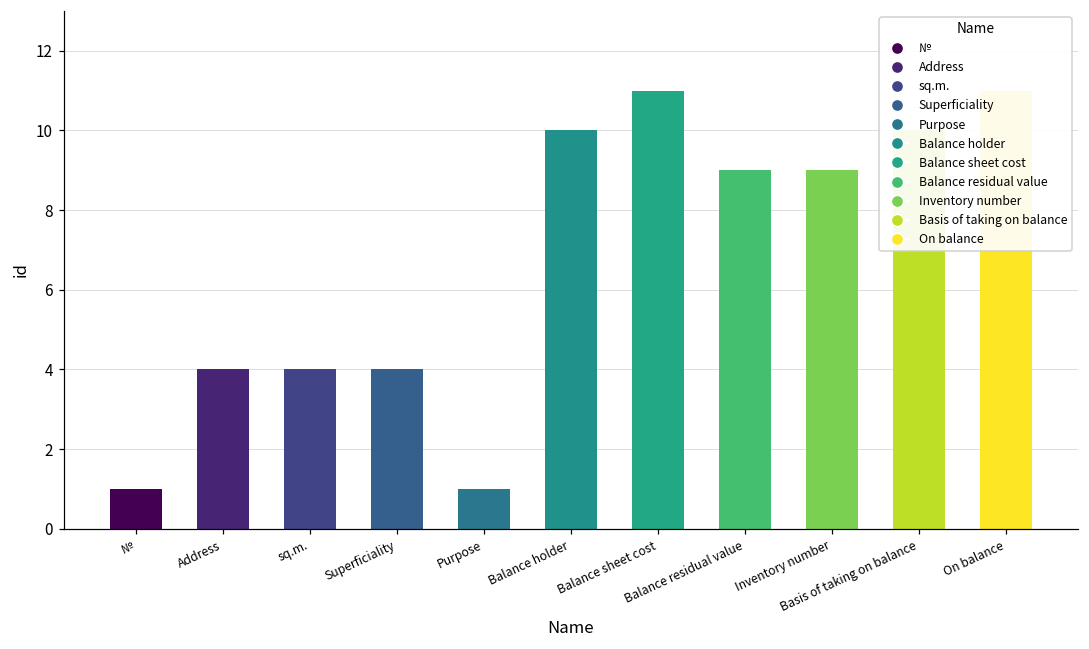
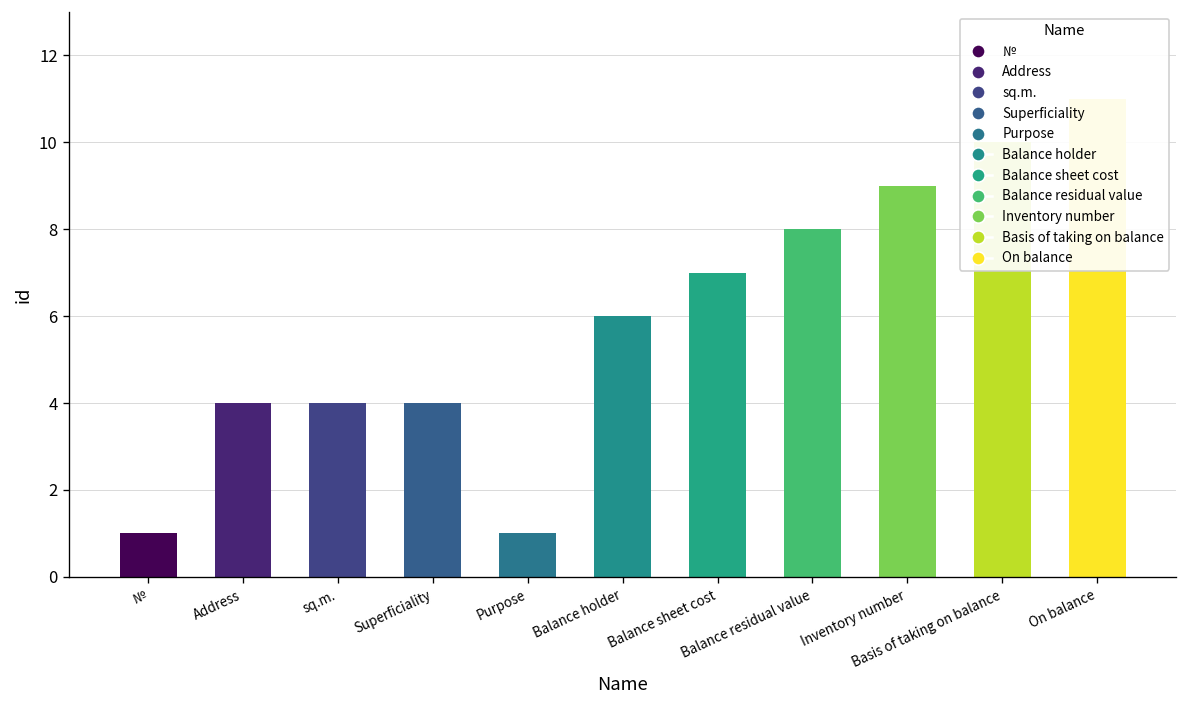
Balance holder: 10 -> 6
Balance sheet cost: 11 -> 7
Balance residual value: 9 -> 8
